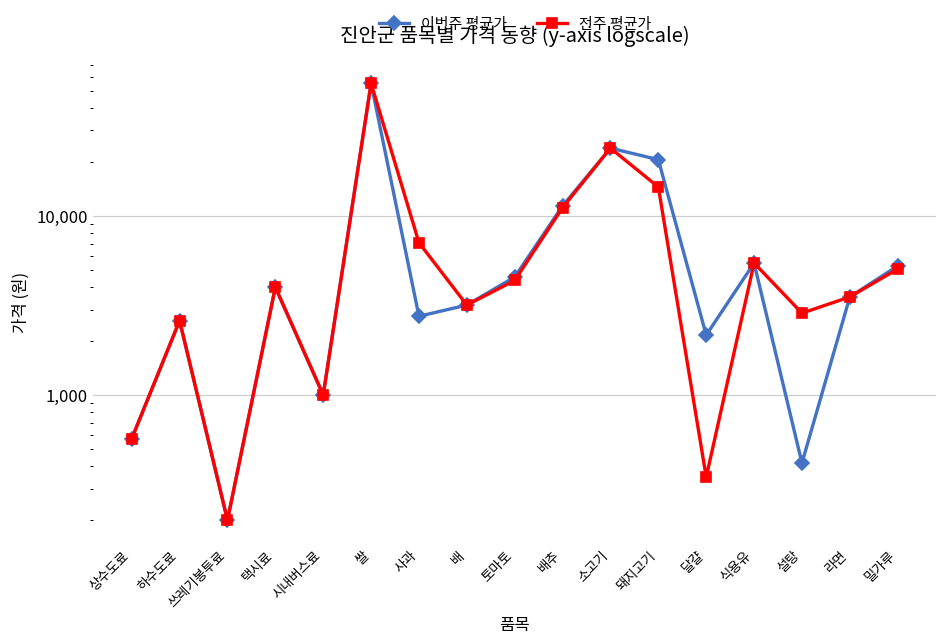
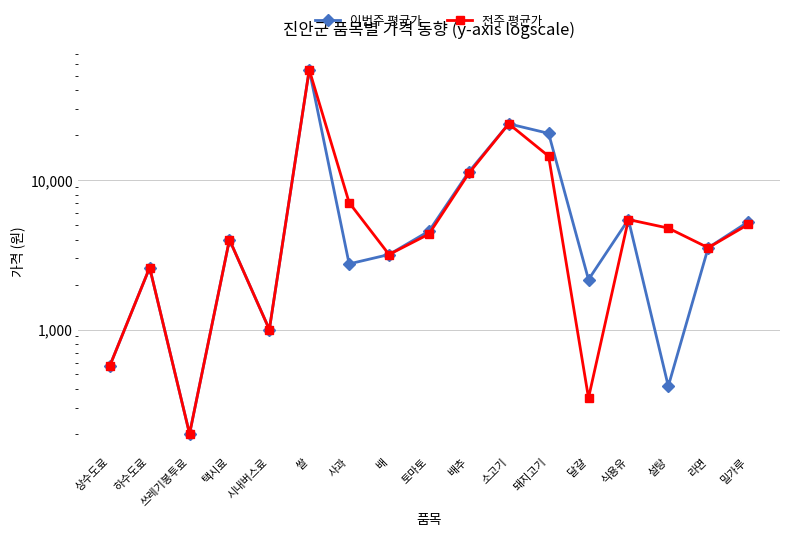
전주 평균가, 설탕: 2,900 -> 4,800
